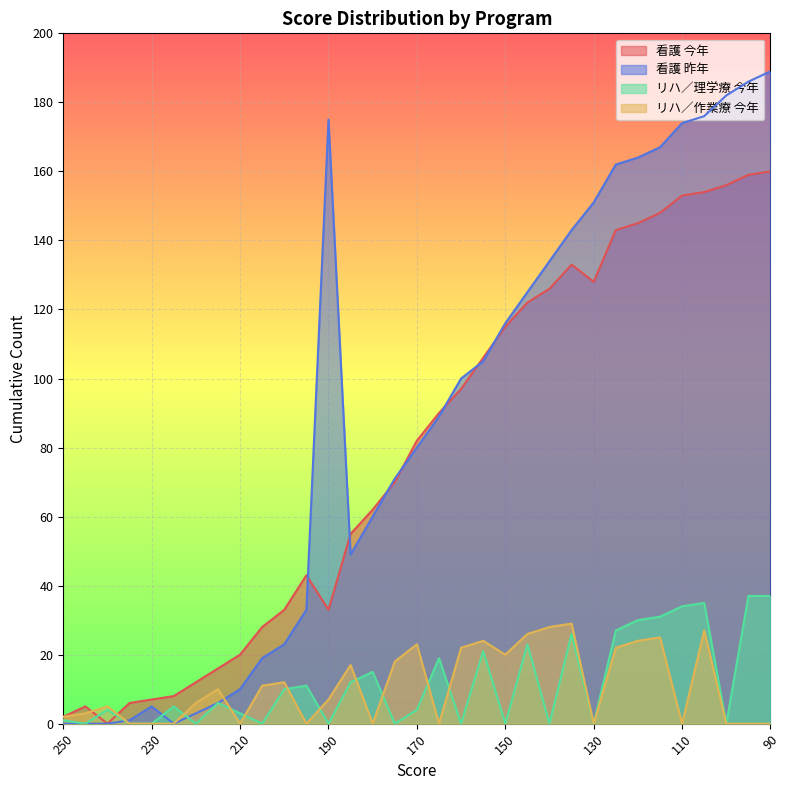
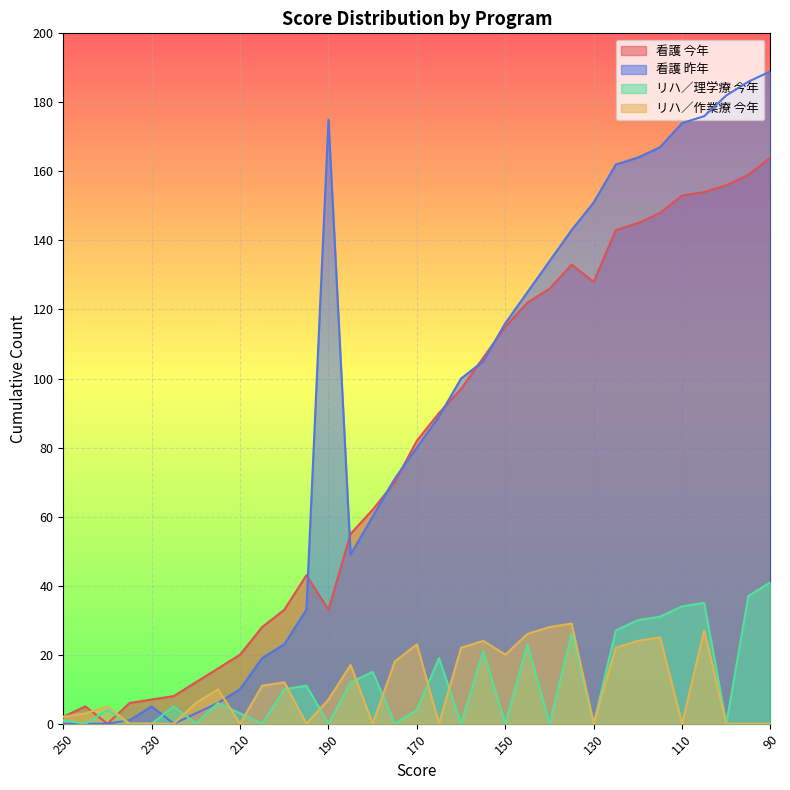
看護 今年, 90: 160 -> 164
リハ／理学療 今年, 90: 37 -> 41
